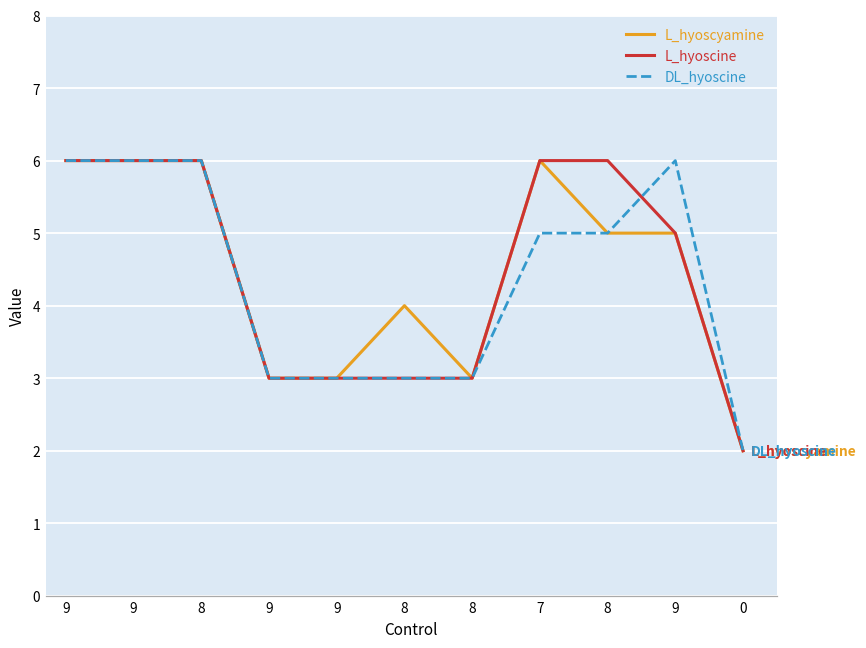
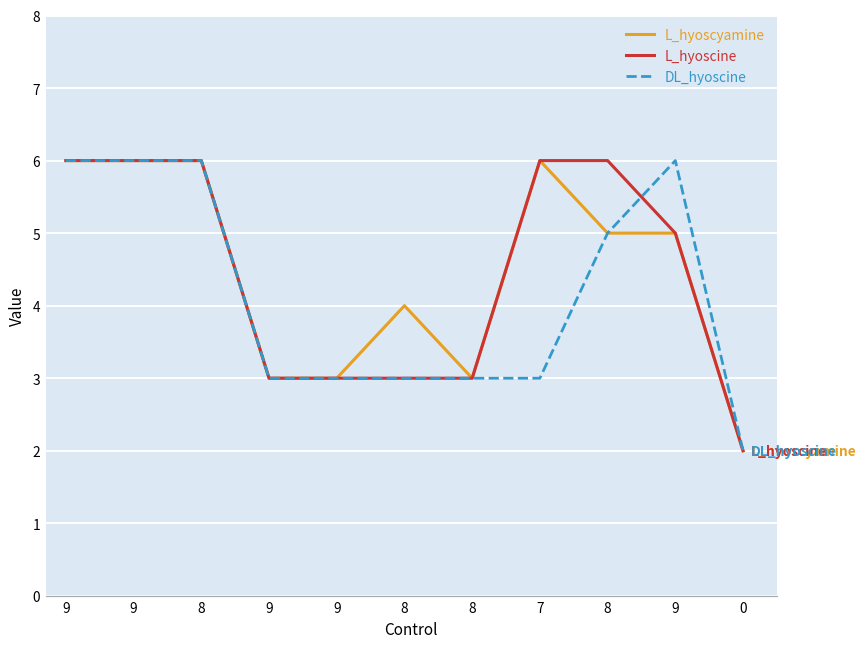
DL_hyoscine, 7: 5 -> 3
